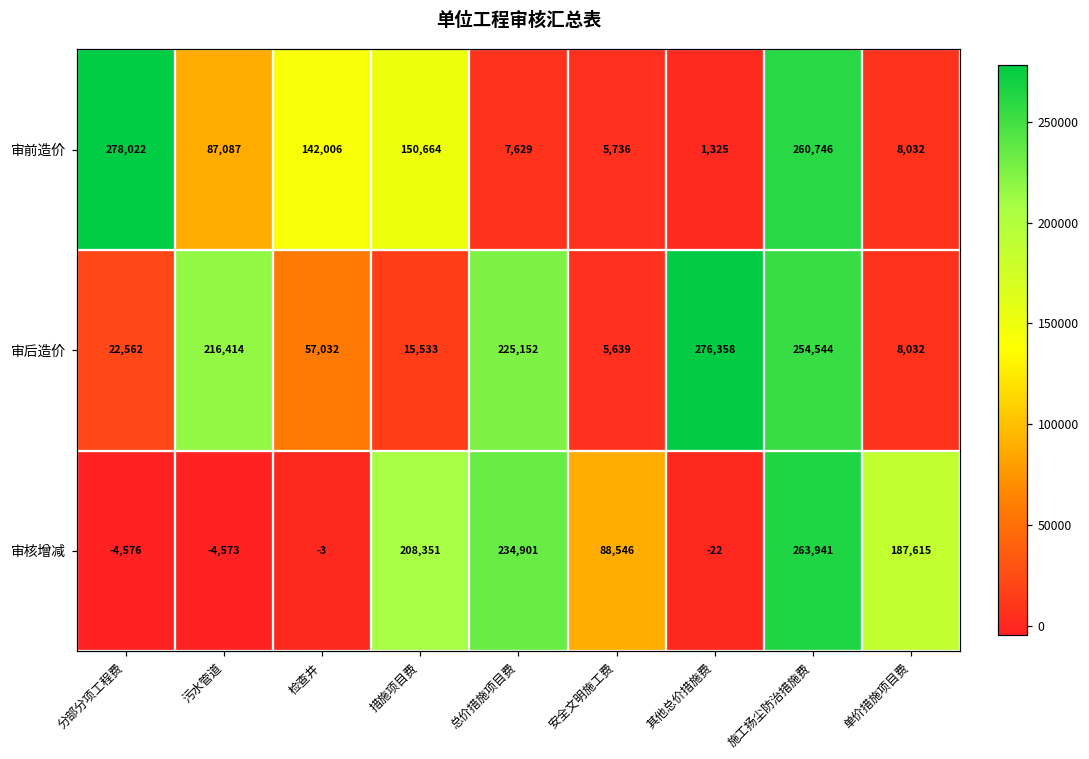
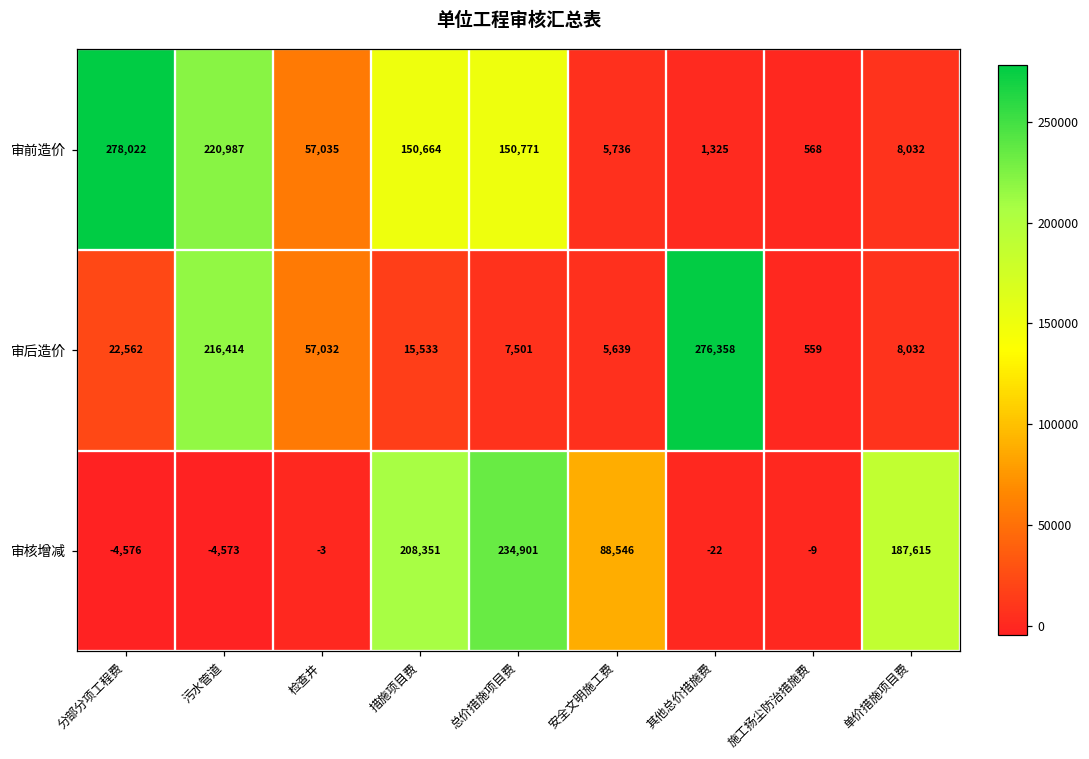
审前造价, 污水管道: 87,087 -> 220,987
审前造价, 检查井: 142,006 -> 57,035
审前造价, 总价措施项目费: 7,629 -> 150,771
审前造价, 施工扬尘防治措施费: 260,746 -> 568
审后造价, 总价措施项目费: 225,152 -> 7,501
审后造价, 施工扬尘防治措施费: 254,544 -> 559
审核增减, 施工扬尘防治措施费: 263,941 -> -9
